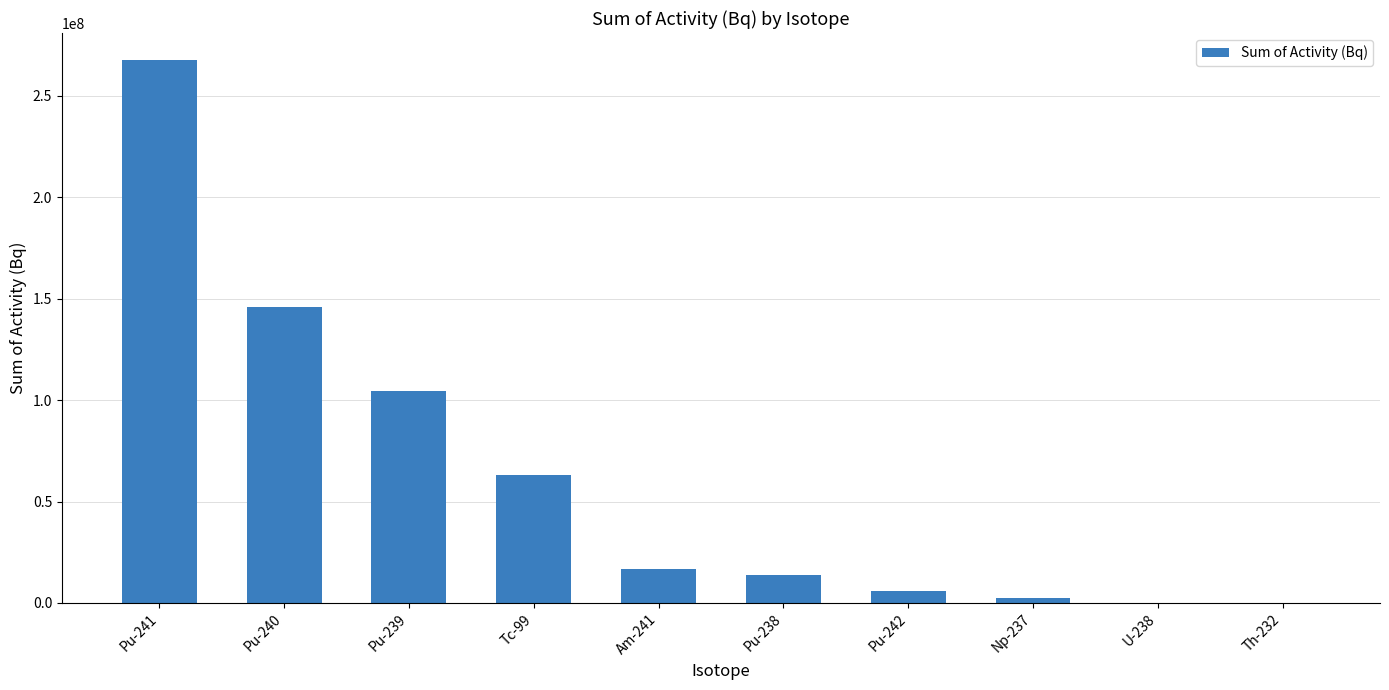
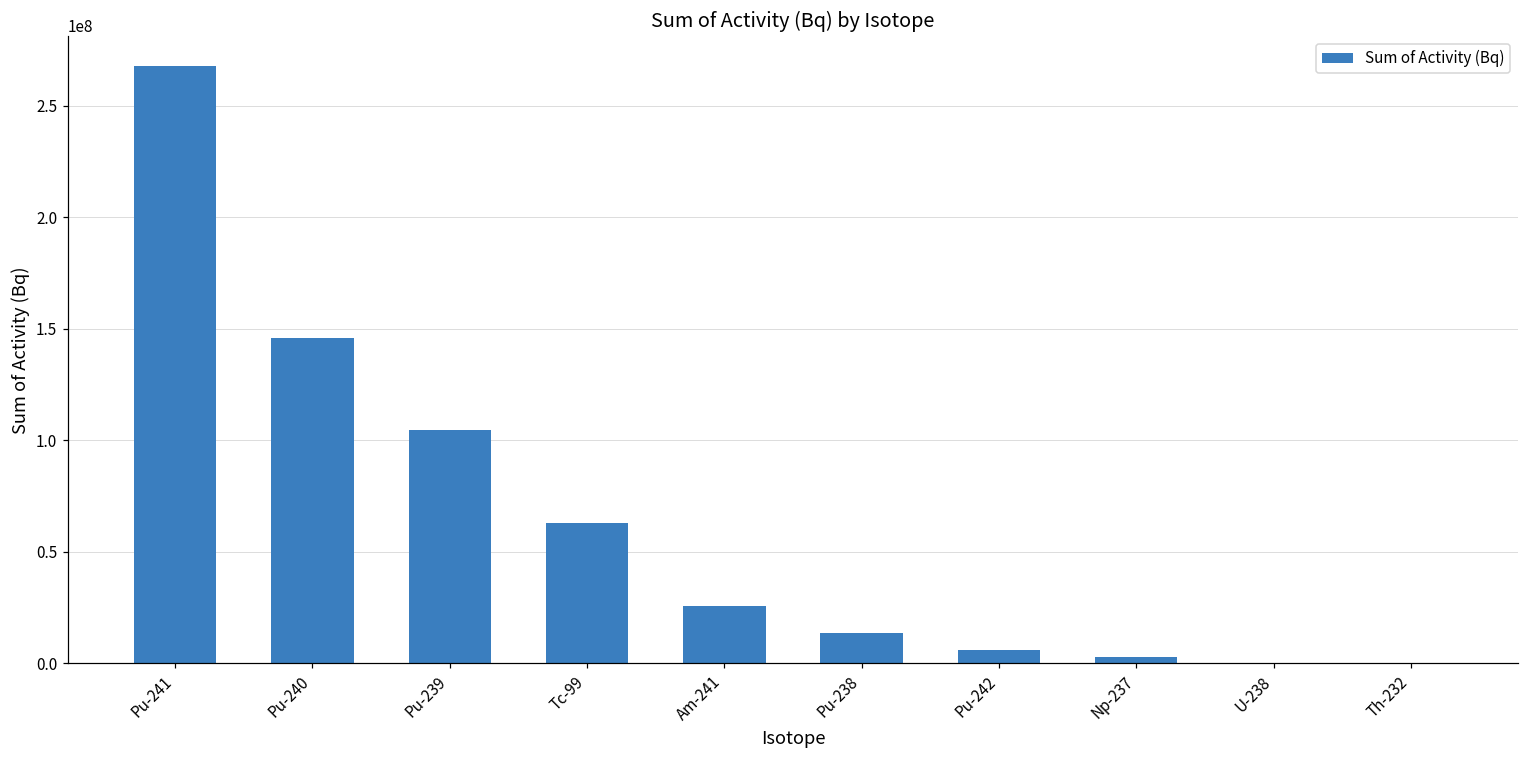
Am-241: 17000000 -> 25000000
